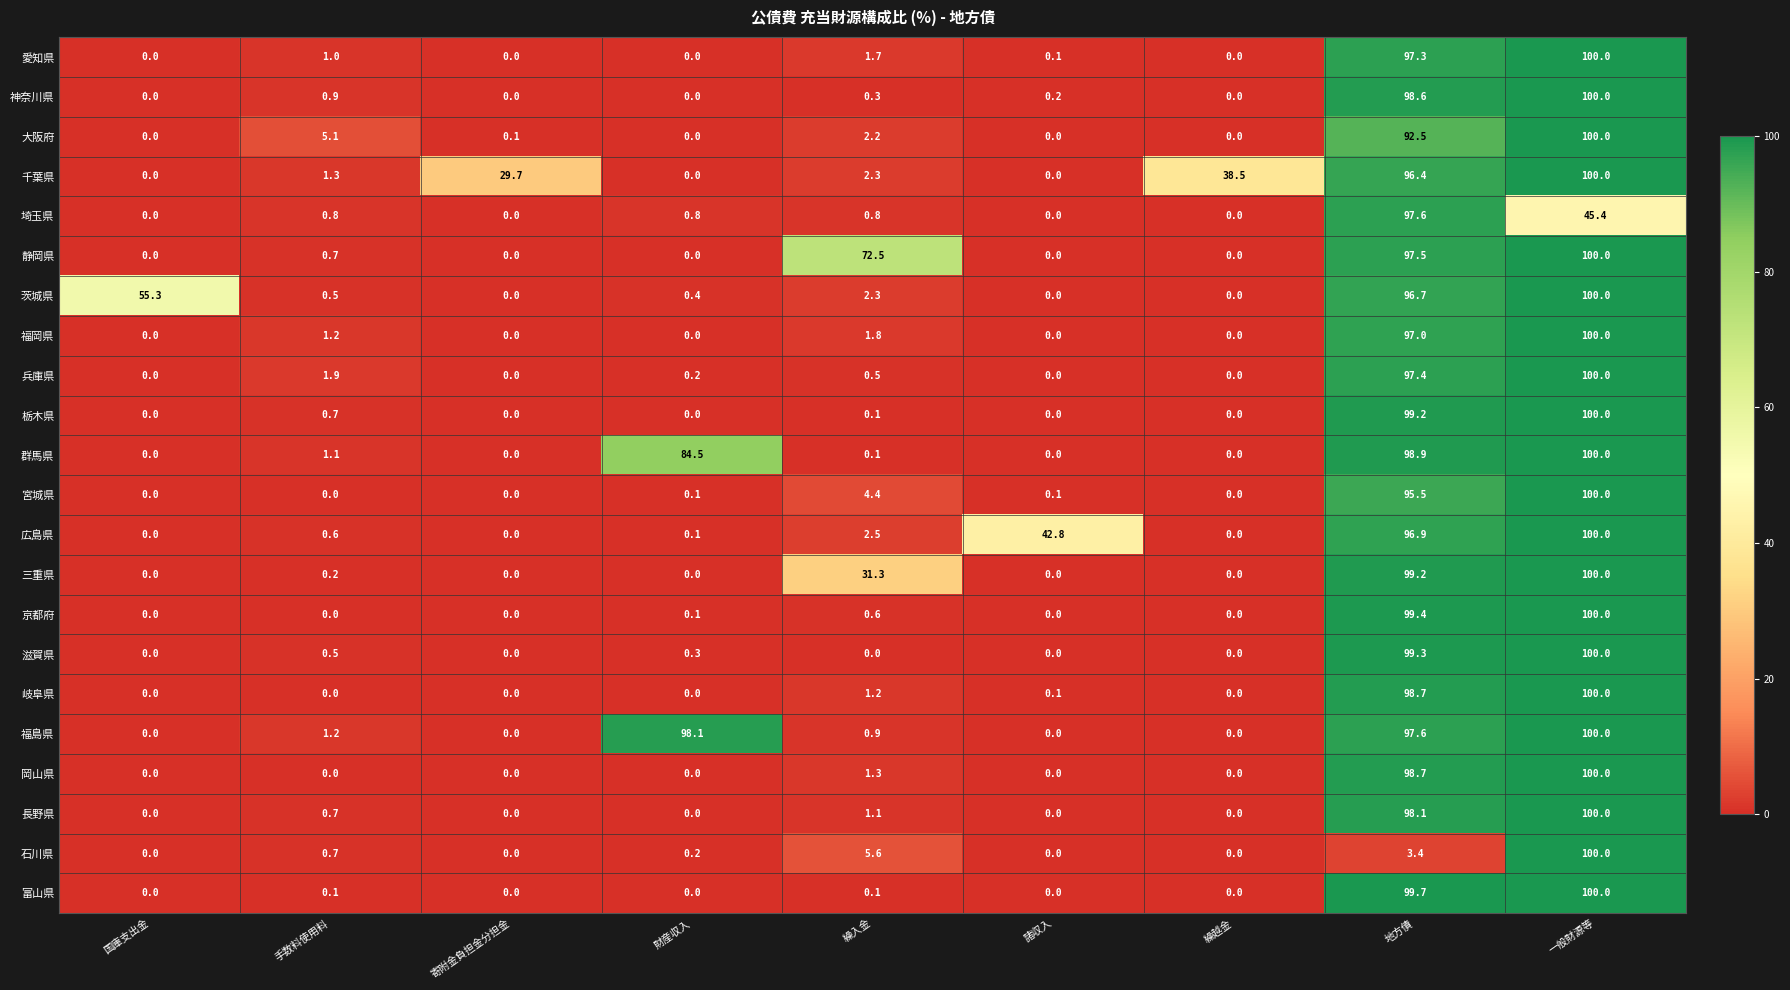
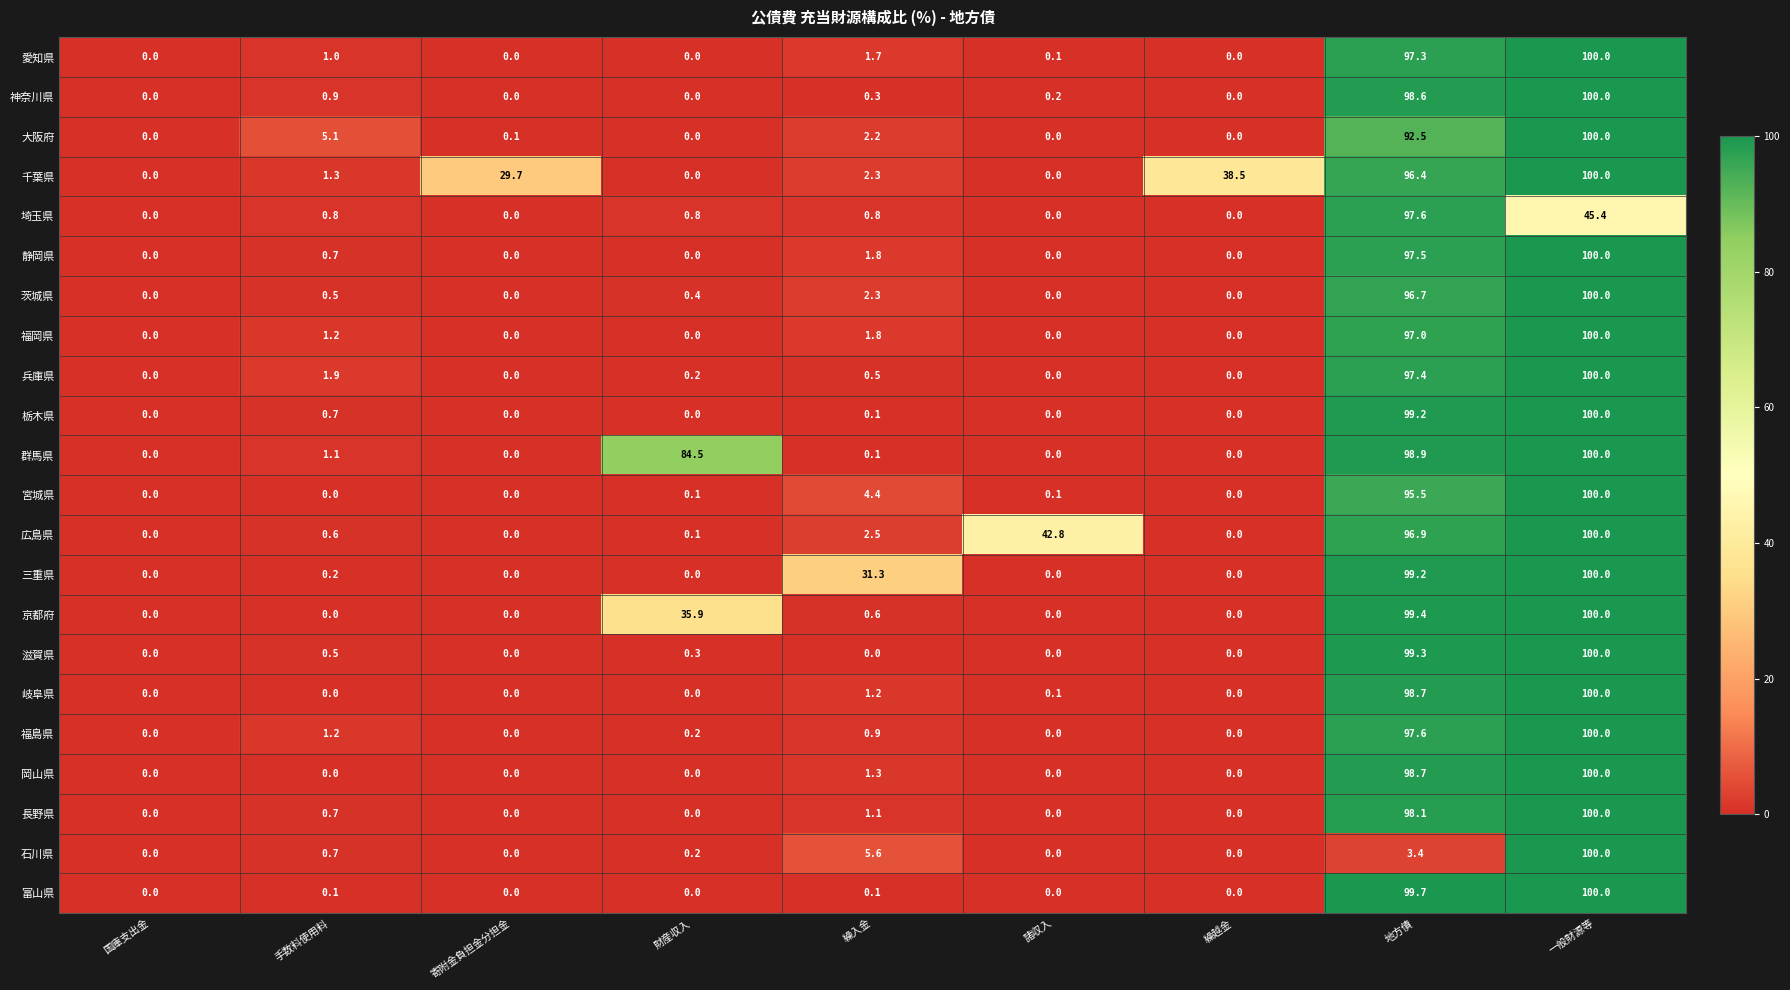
静岡県, 繰入金: 72.5 -> 1.8
茨城県, 国庫支出金: 55.3 -> 0.0
京都府, 財産収入: 0.1 -> 35.9
福島県, 財産収入: 98.1 -> 0.2
